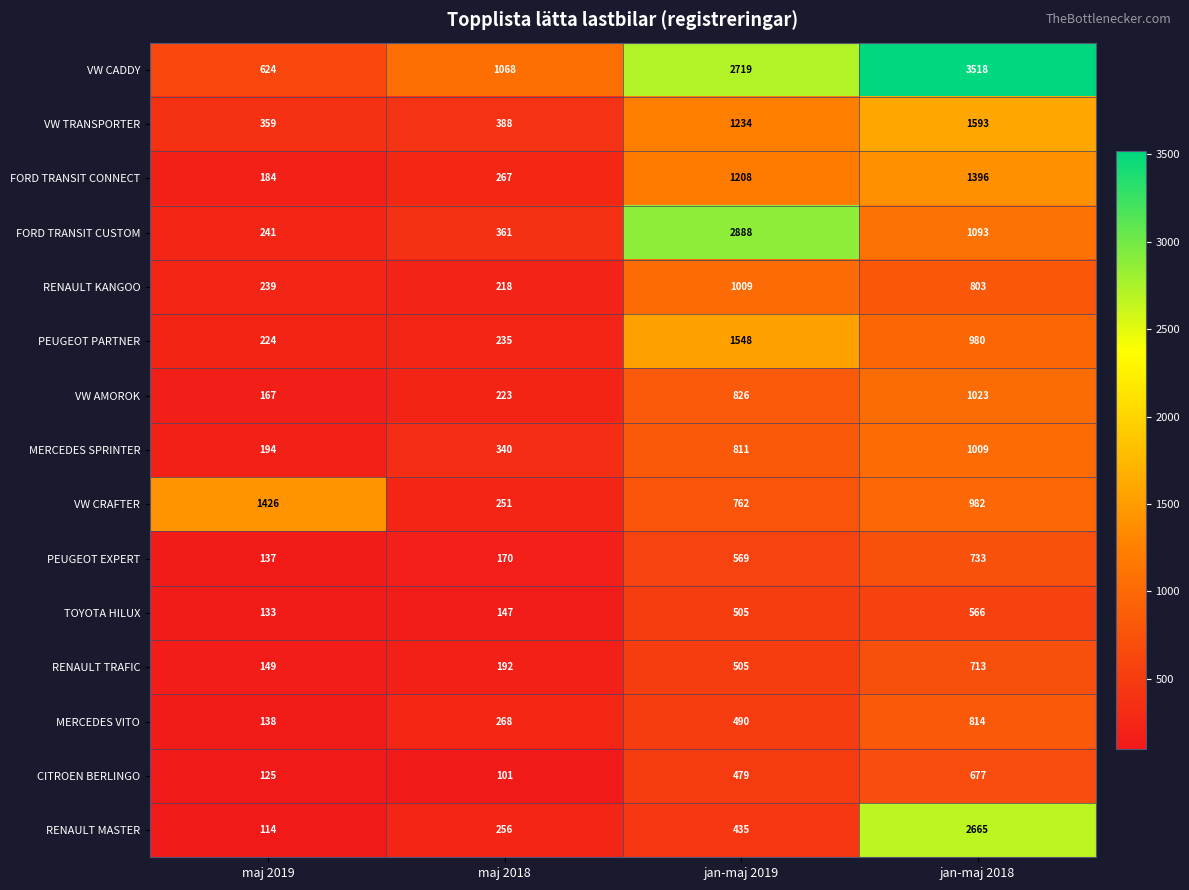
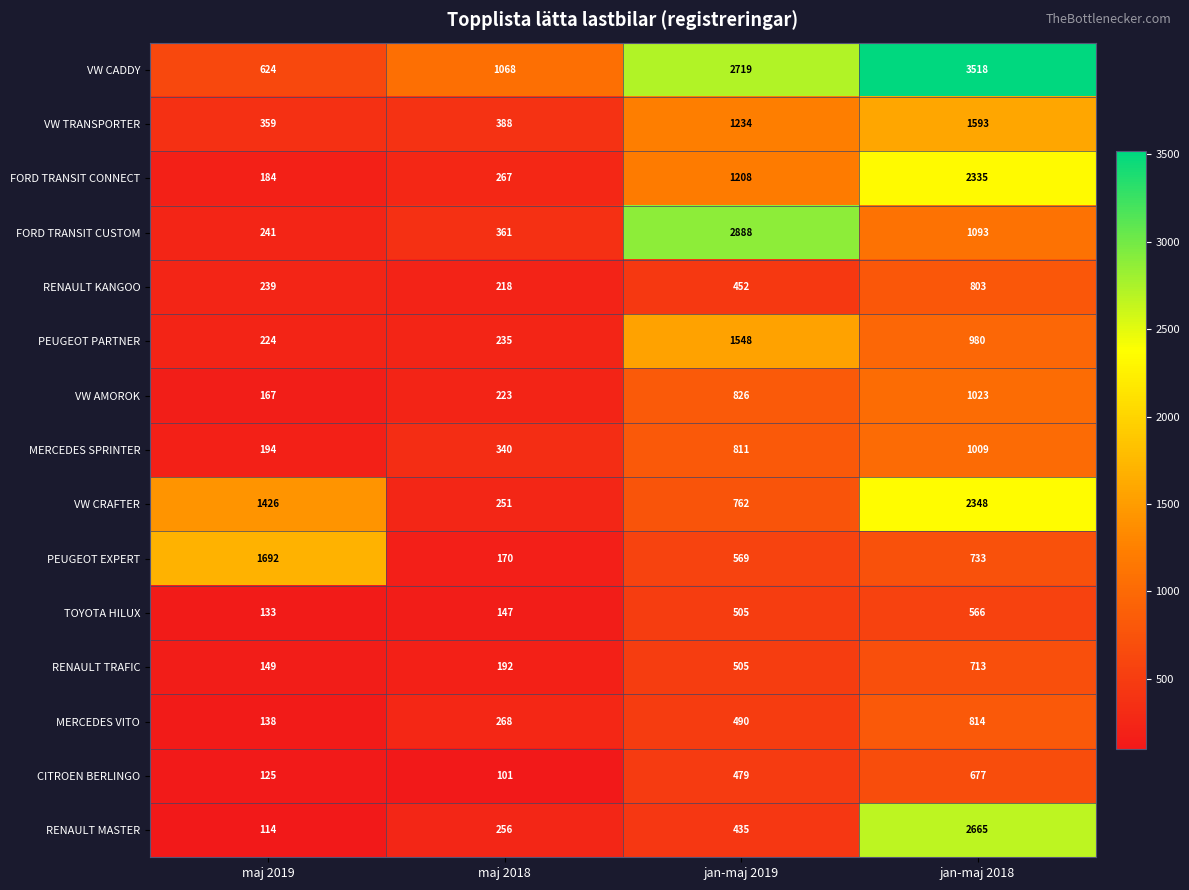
FORD TRANSIT CONNECT, jan-maj 2018: 1396 -> 2335
RENAULT KANGOO, jan-maj 2019: 1009 -> 452
VW CRAFTER, jan-maj 2018: 982 -> 2348
PEUGEOT EXPERT, maj 2019: 137 -> 1692
